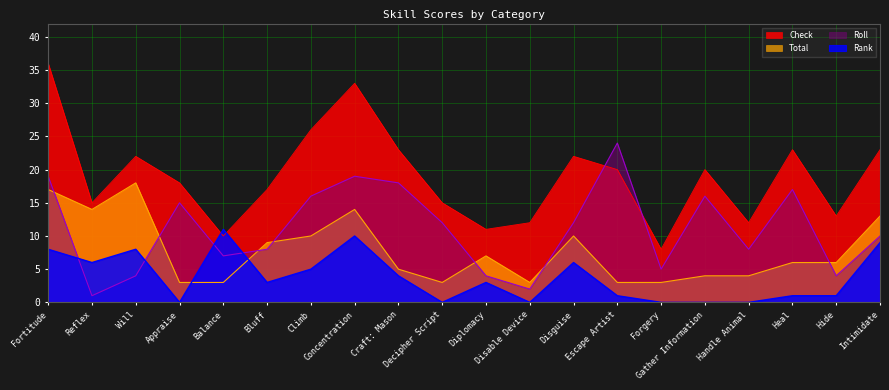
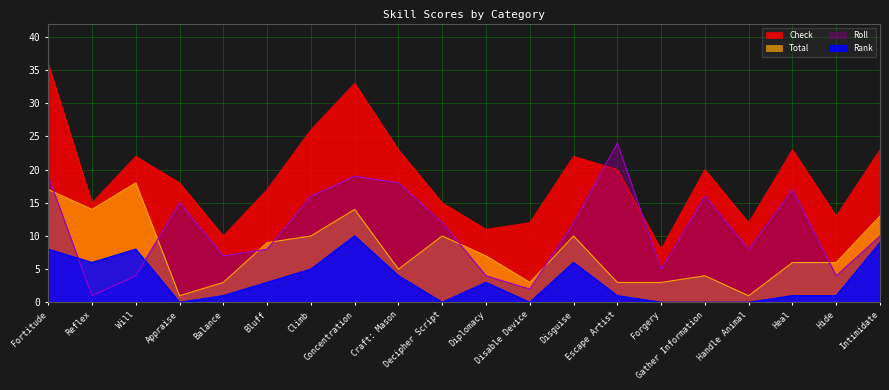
Total, Appraise: 3 -> 1
Rank, Balance: 11 -> 1
Total, Decipher Script: 3 -> 10
Total, Handle Animal: 4 -> 1
